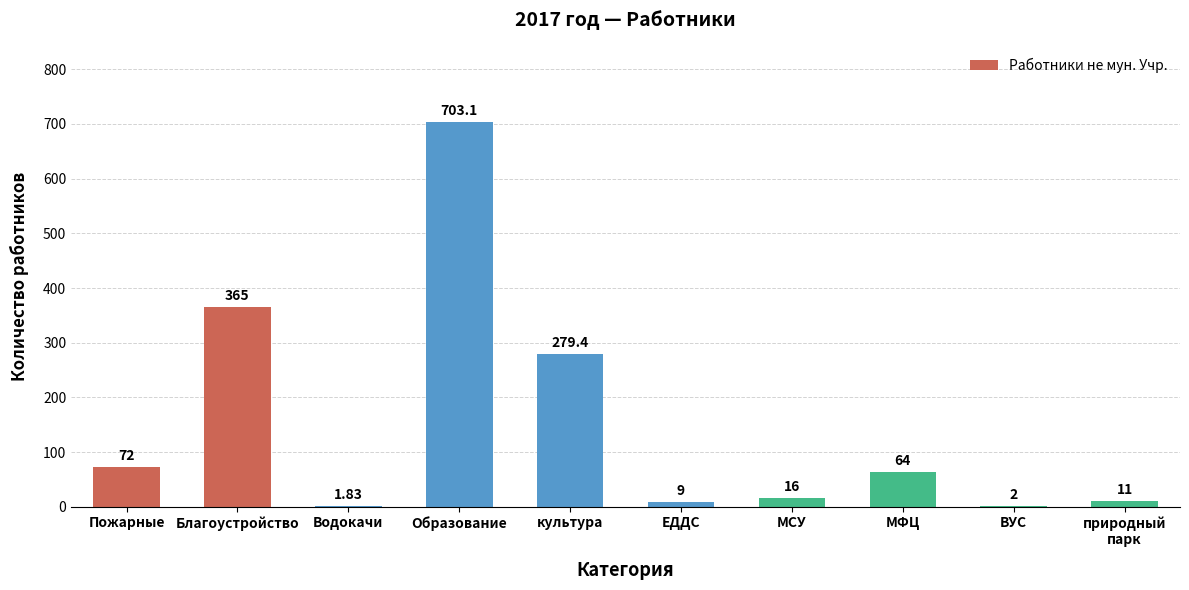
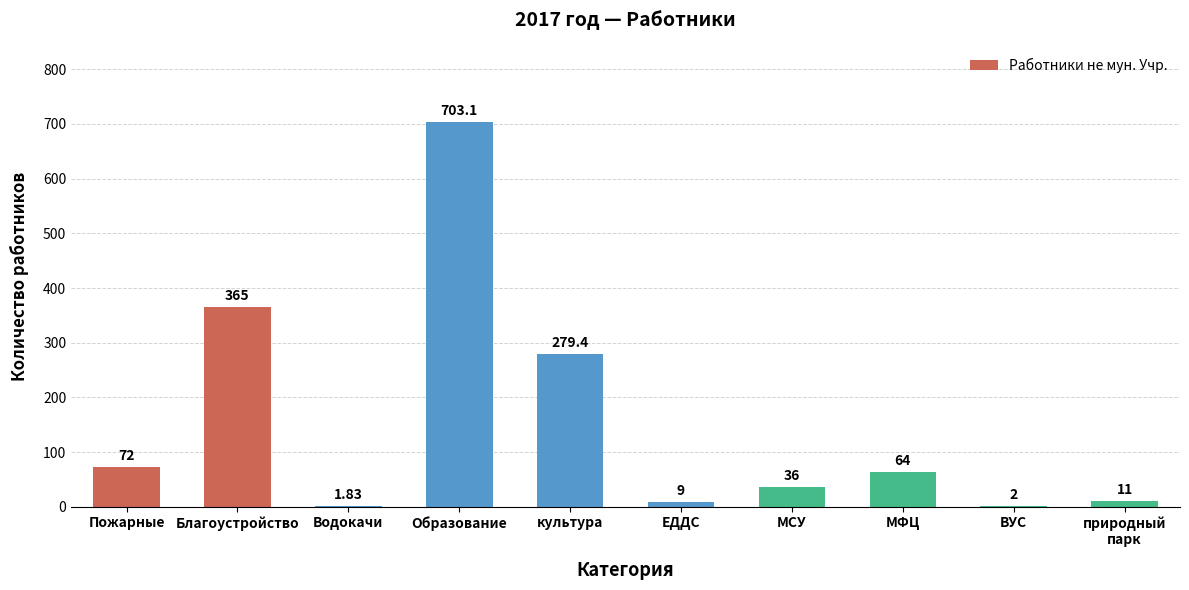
МСУ: 16 -> 36
